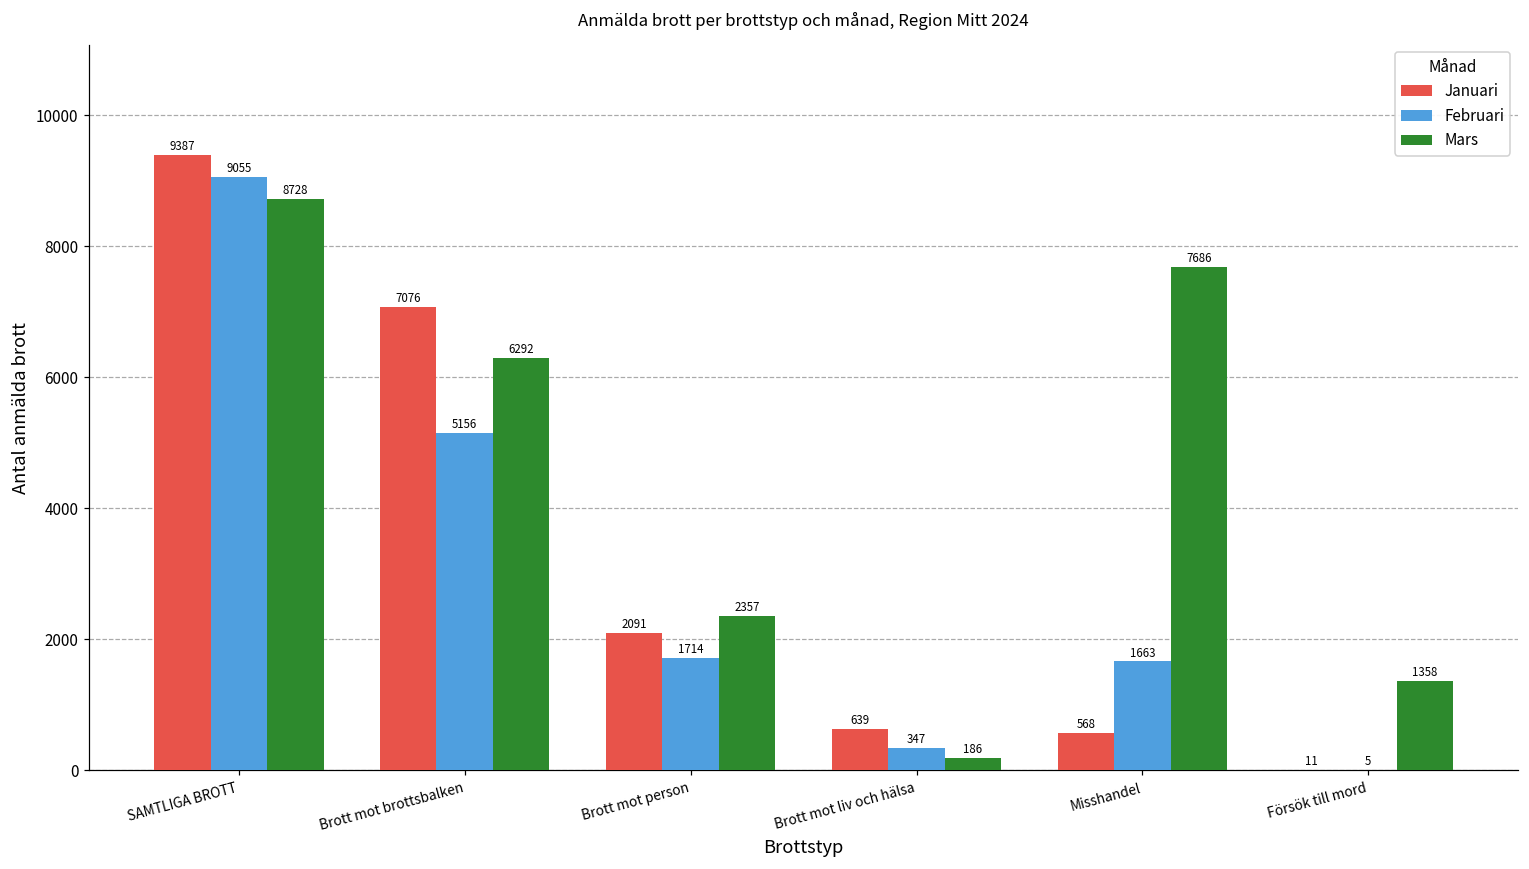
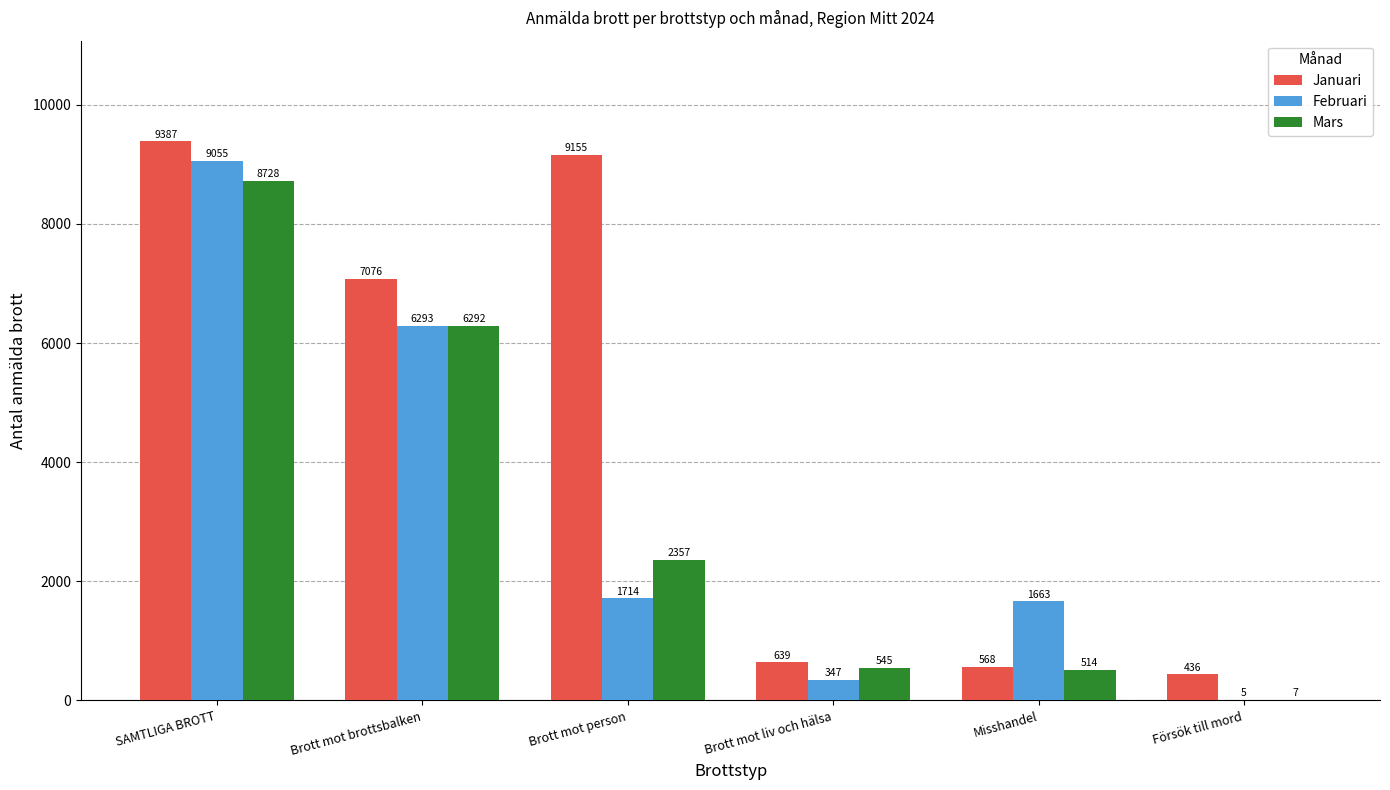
Februari, Brott mot brottsbalken: 5156 -> 6293
Januari, Brott mot person: 2091 -> 9155
Mars, Brott mot liv och hälsa: 186 -> 545
Mars, Misshandel: 7686 -> 514
Januari, Försök till mord: 11 -> 436
Mars, Försök till mord: 1358 -> 7
